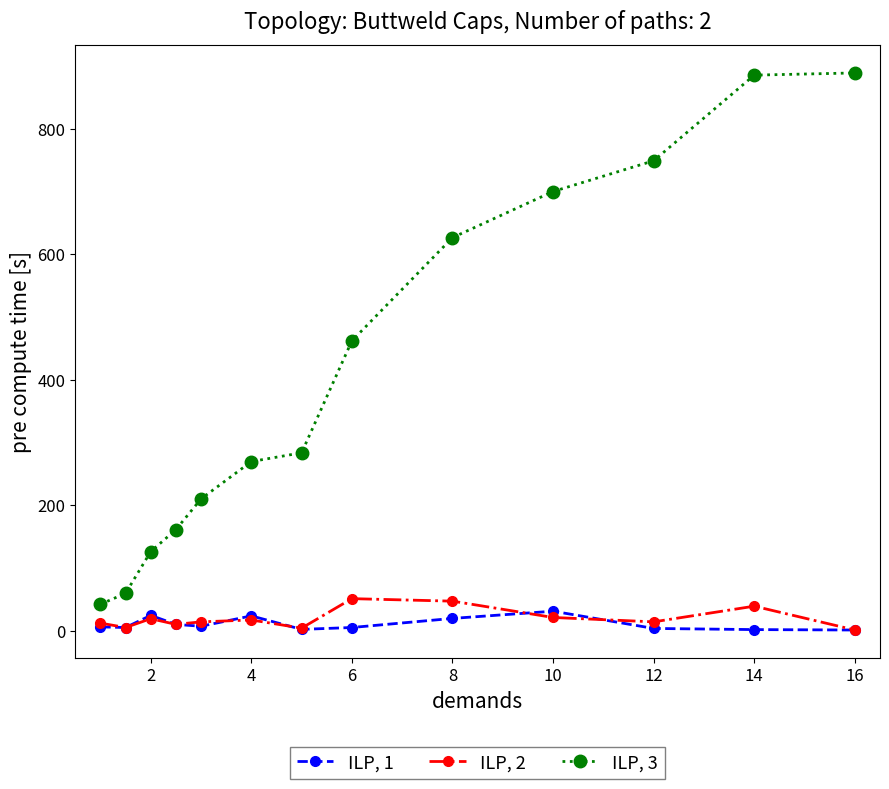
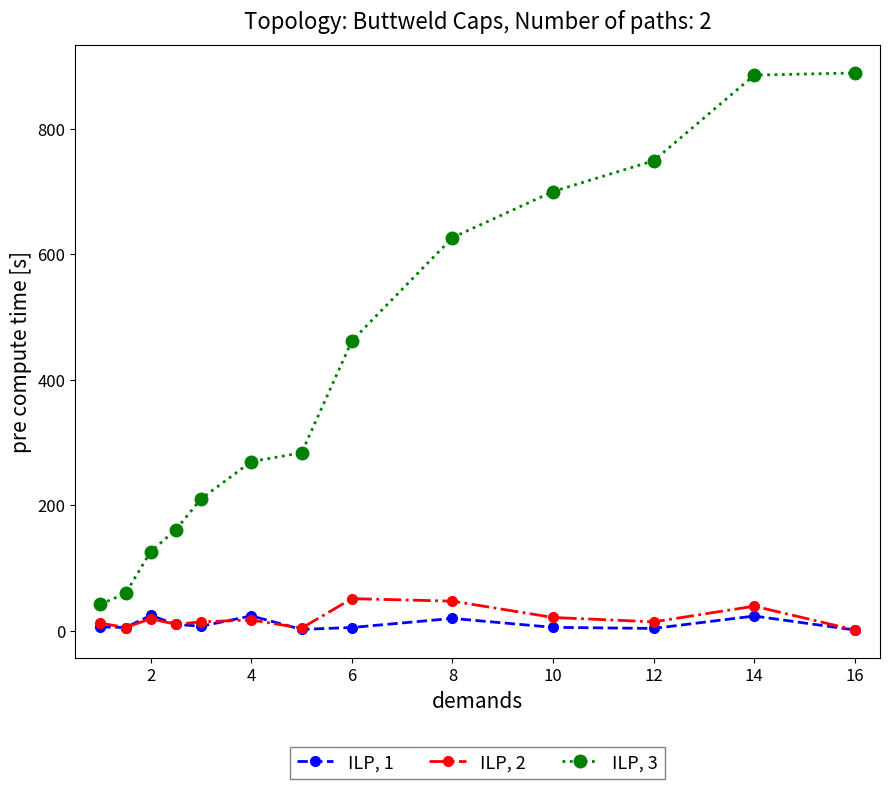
ILP, 1, 10: 30 -> 10
ILP, 1, 14: 0 -> 20
